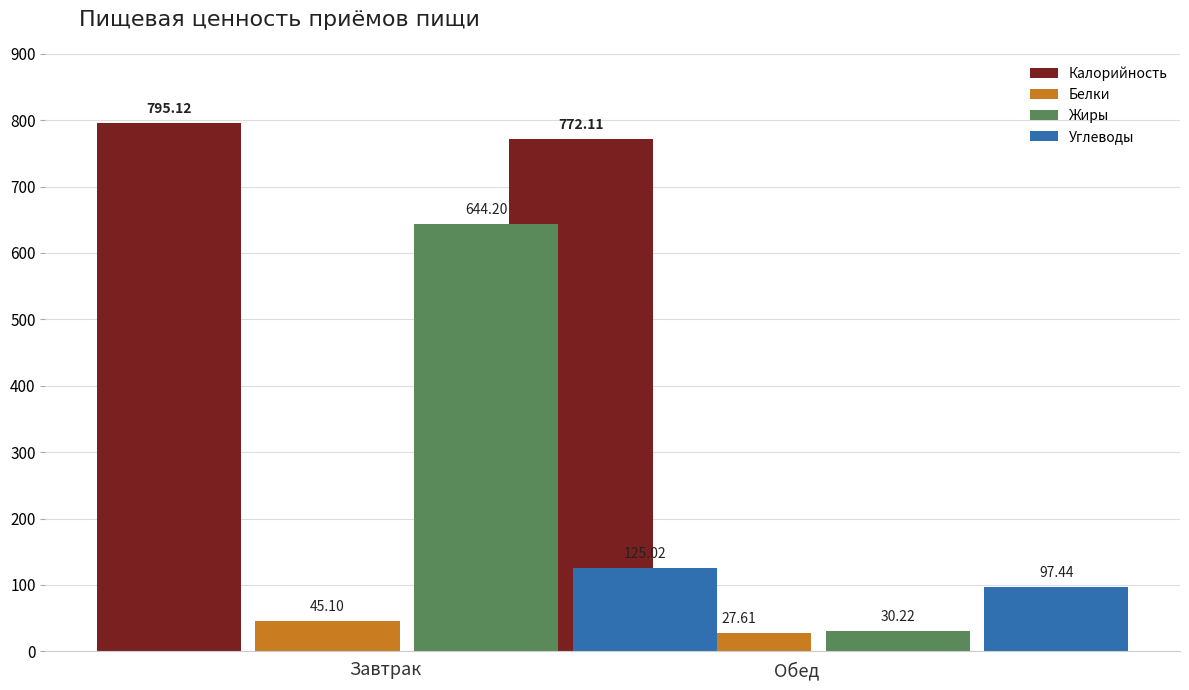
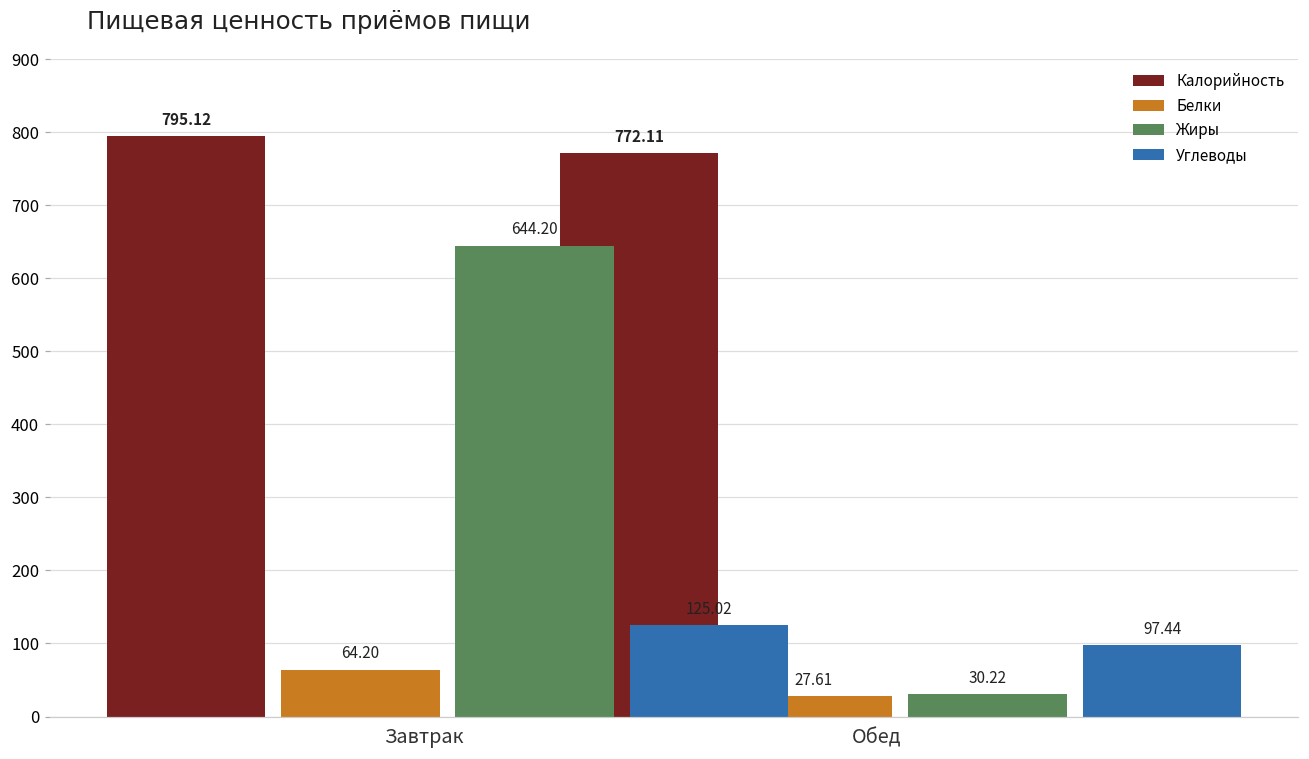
Белки, Завтрак: 45.10 -> 64.20
